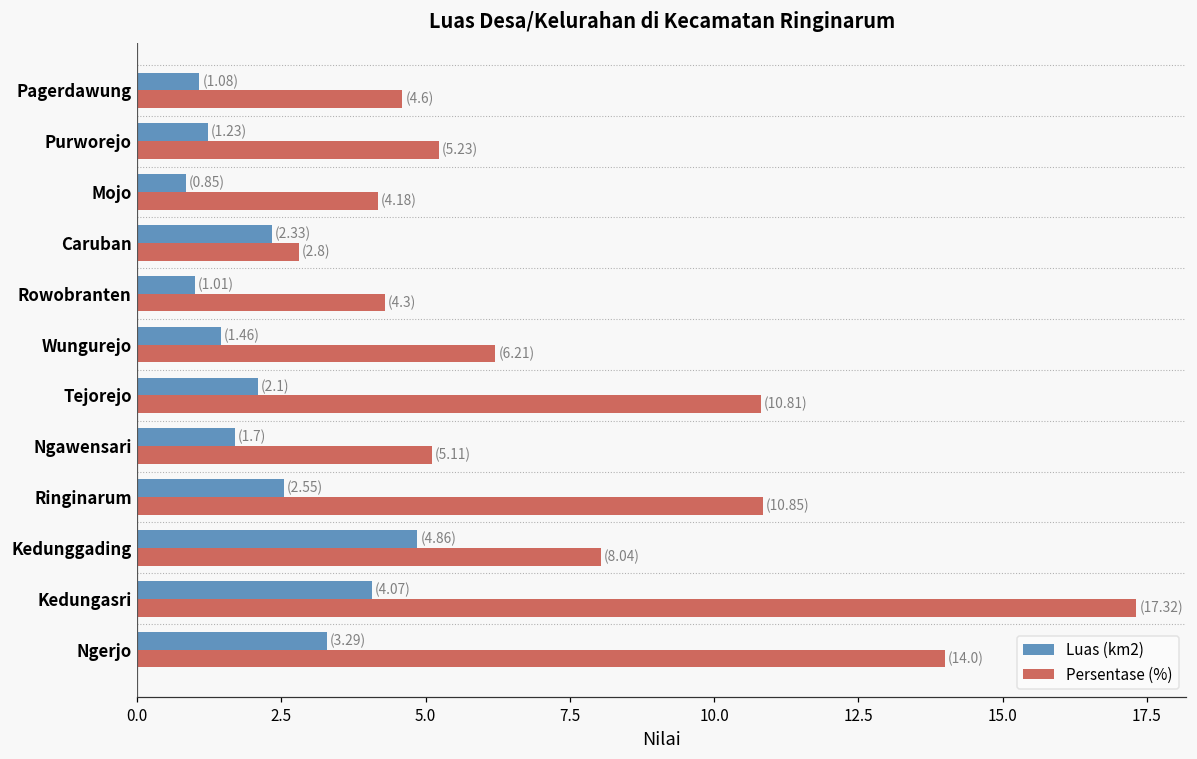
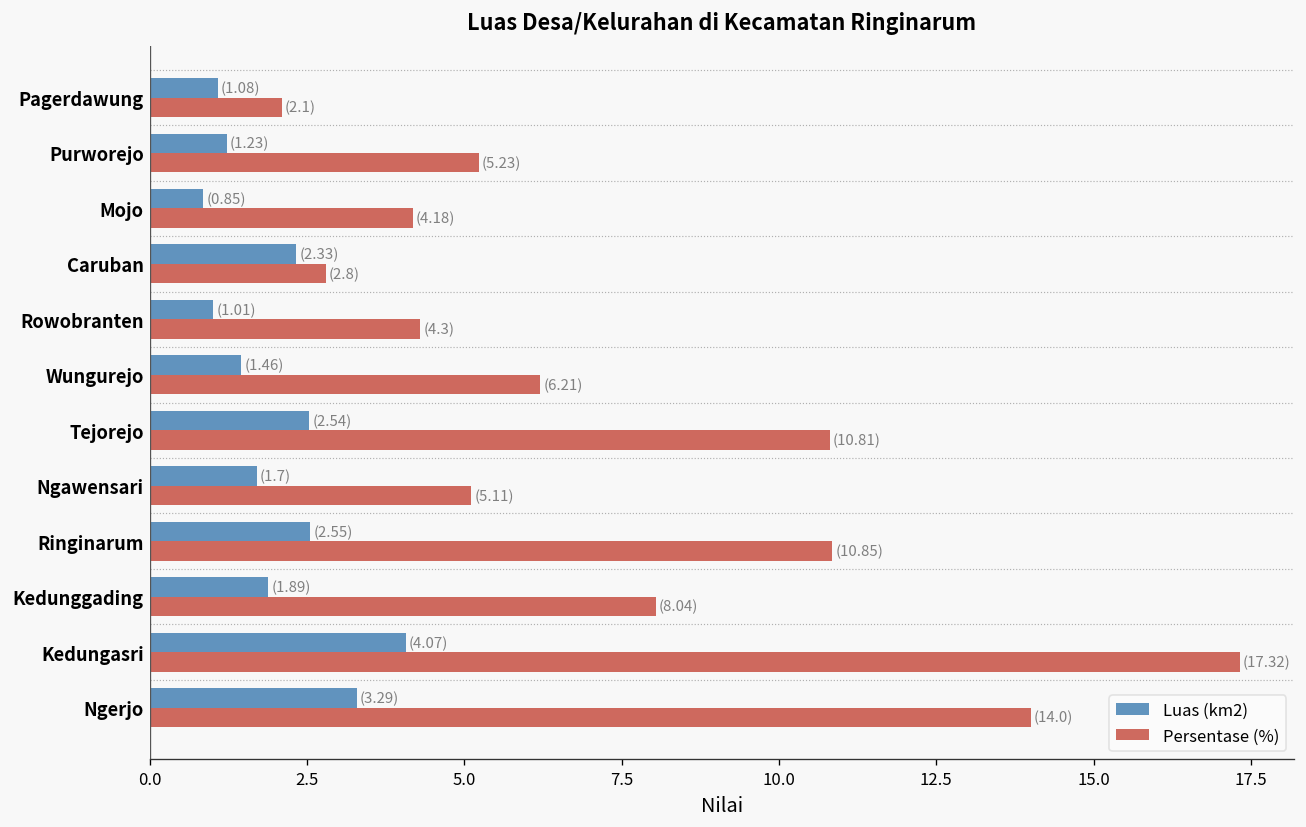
Persentase (%), Pagerdawung: (4.6) -> (2.1)
Luas (km2), Tejorejo: (2.1) -> (2.54)
Luas (km2), Kedunggading: (4.86) -> (1.89)
